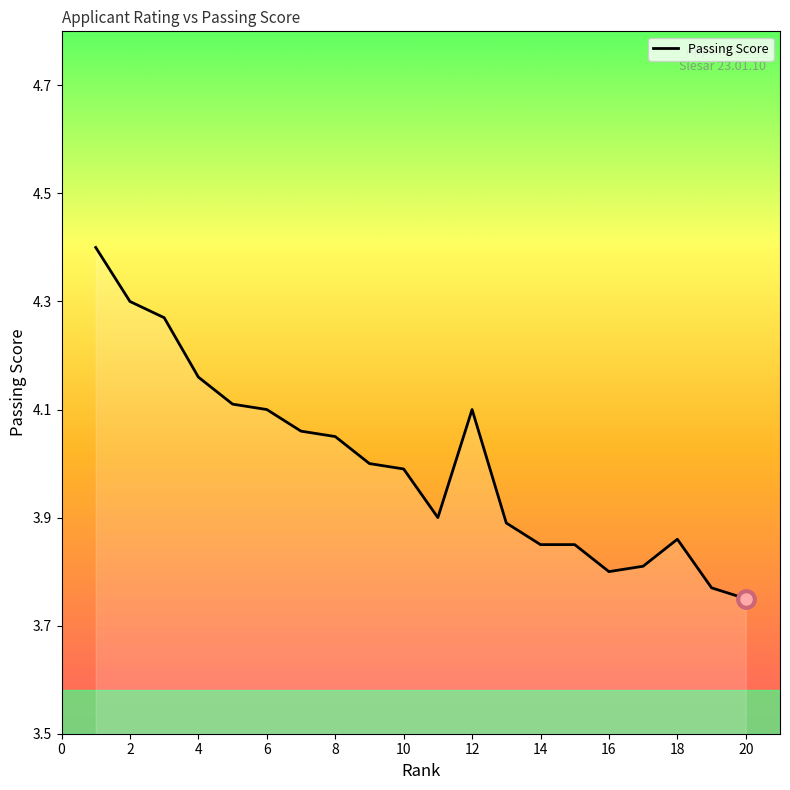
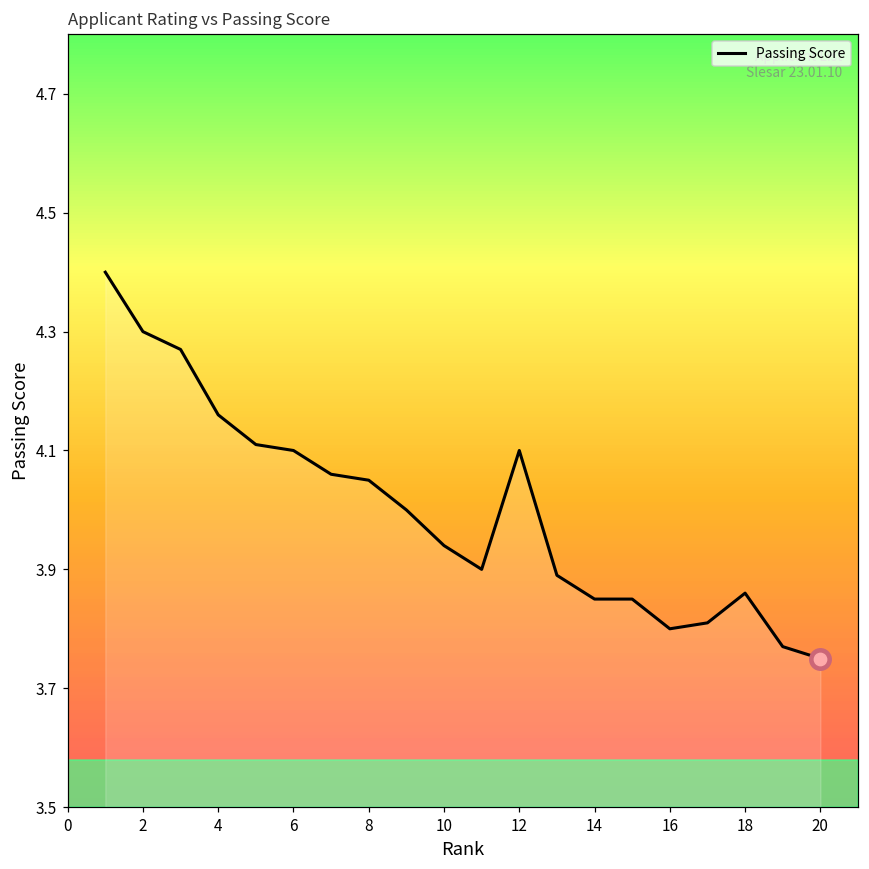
Passing Score, 10: 3.99 -> 3.94
